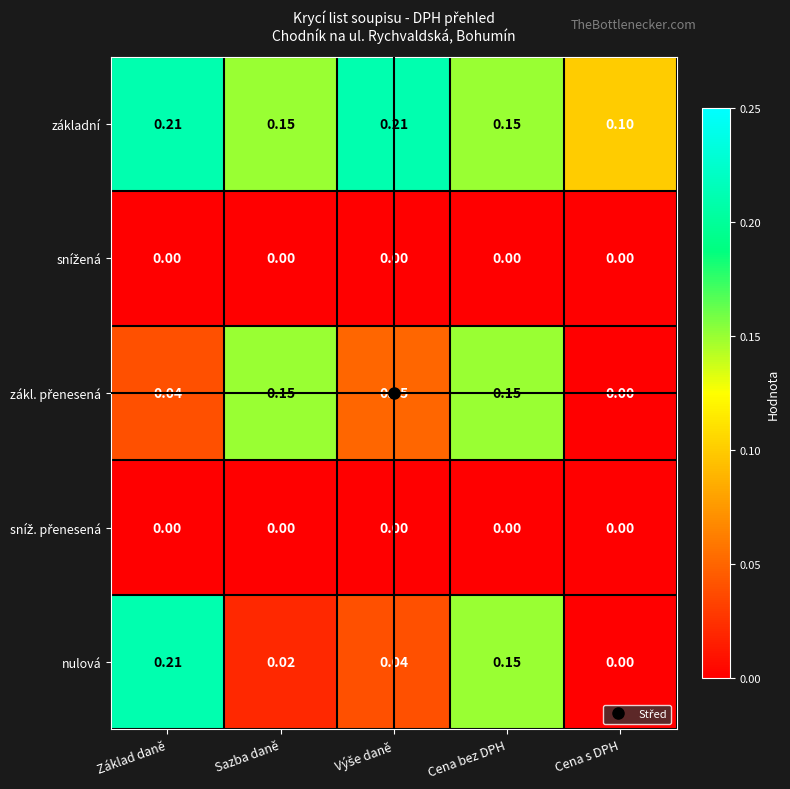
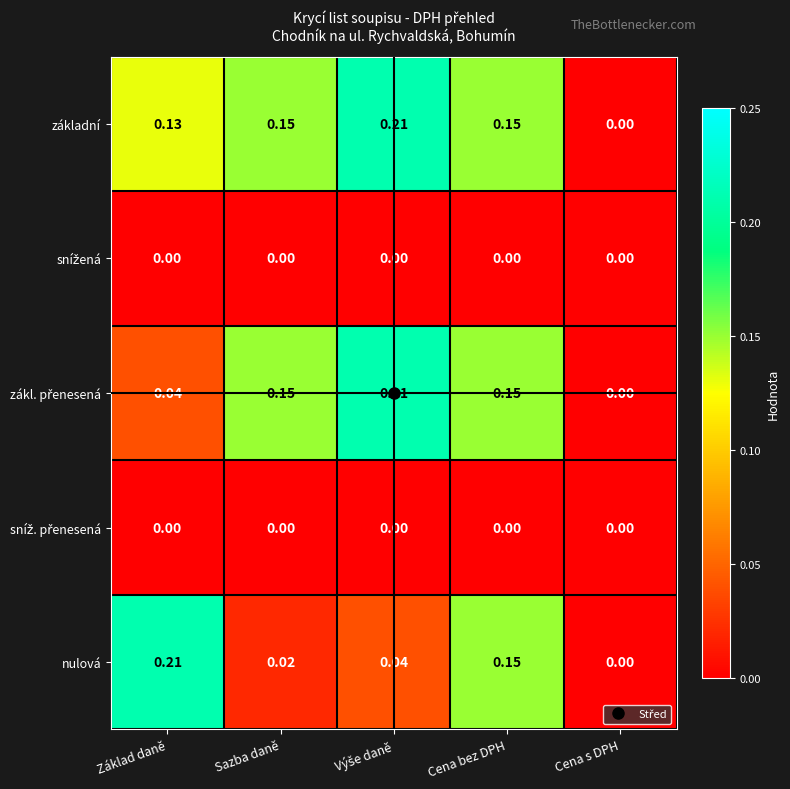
základní, Základ daně: 0.21 -> 0.13
základní, Cena s DPH: 0.10 -> 0.00
zákl. přenesená, Výše daně: 0.05 -> 0.21
